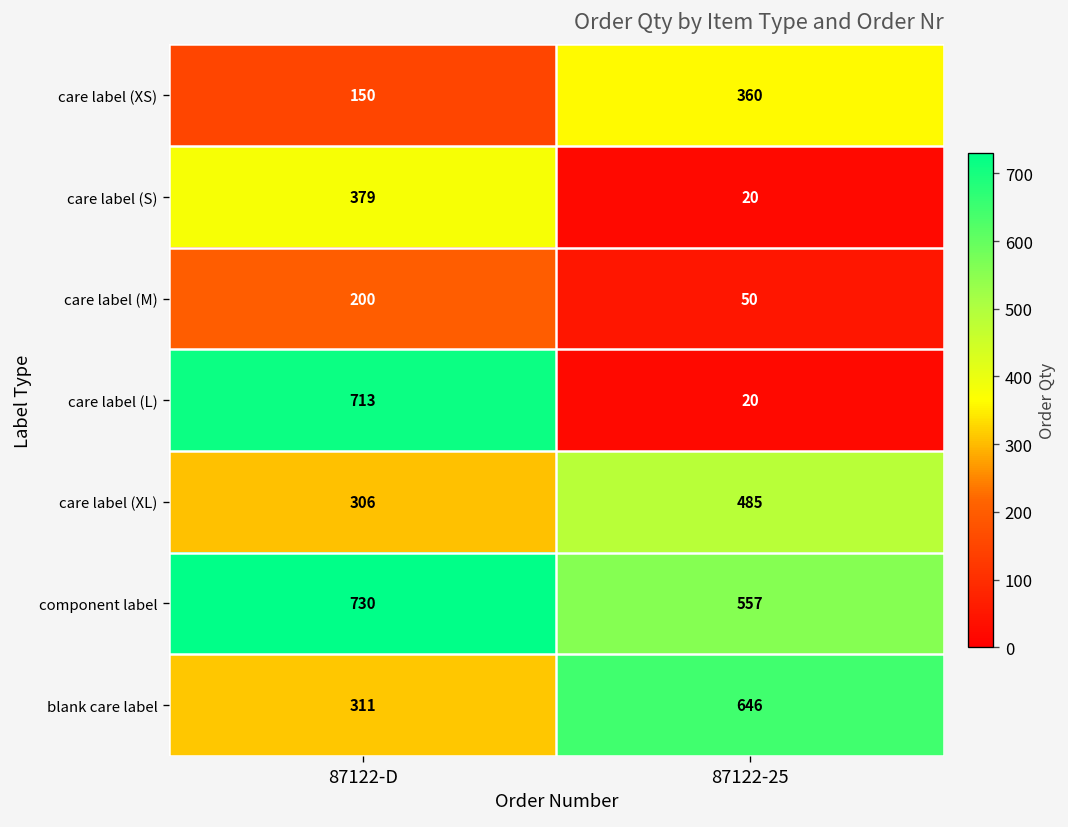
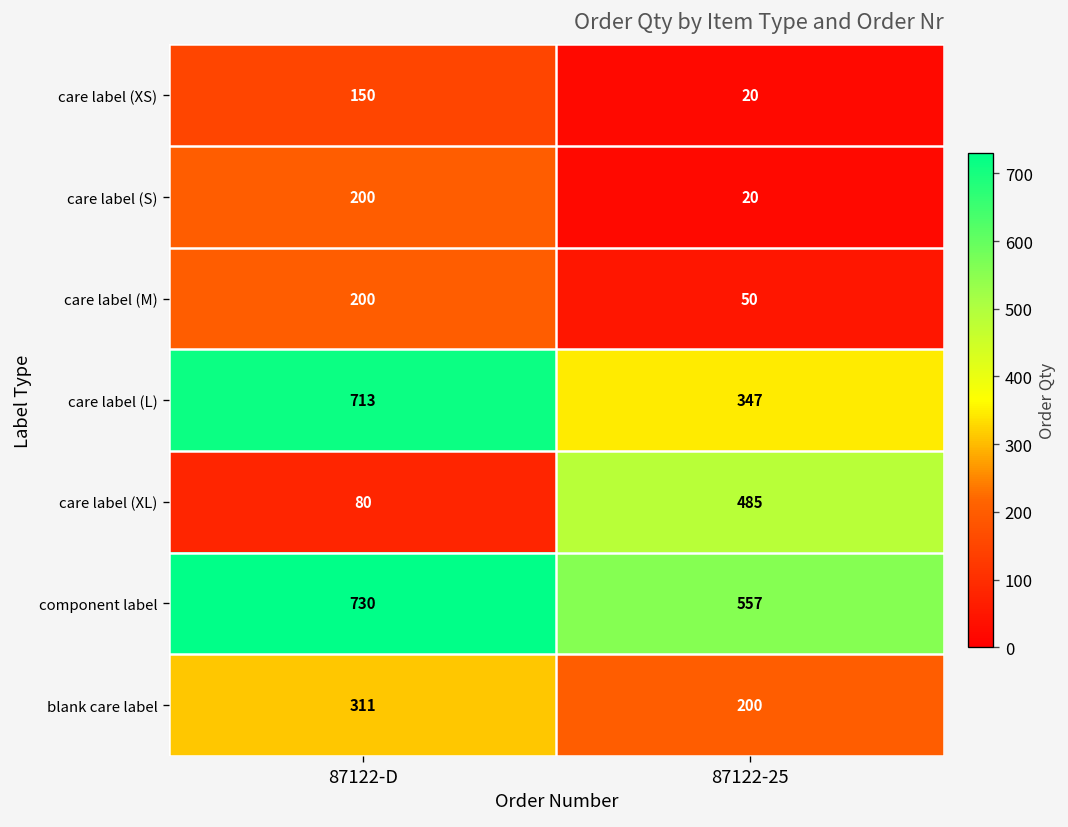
care label (XS), 87122-25: 360 -> 20
care label (S), 87122-D: 379 -> 200
care label (L), 87122-25: 20 -> 347
care label (XL), 87122-D: 306 -> 80
blank care label, 87122-25: 646 -> 200
